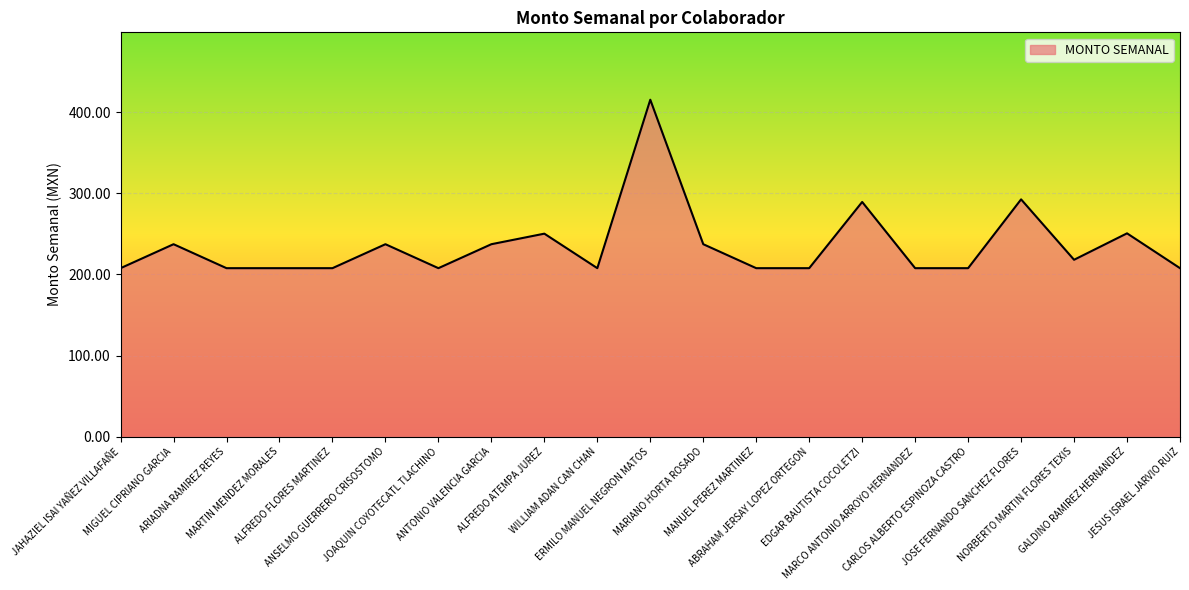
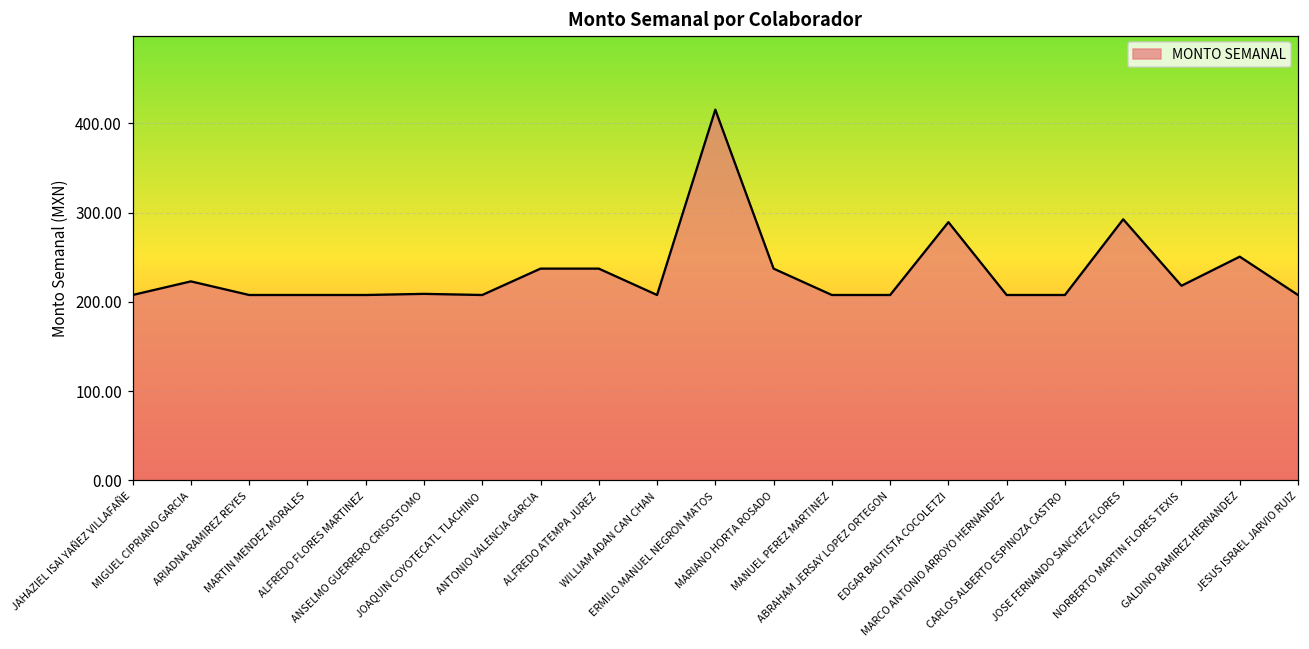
MIGUEL CIPRIANO GARCIA: 240 -> 220
ANSELMO GUERRERO CRISOSTOMO: 240 -> 210
ALFREDO ATEMPA JUREZ: 250 -> 240
